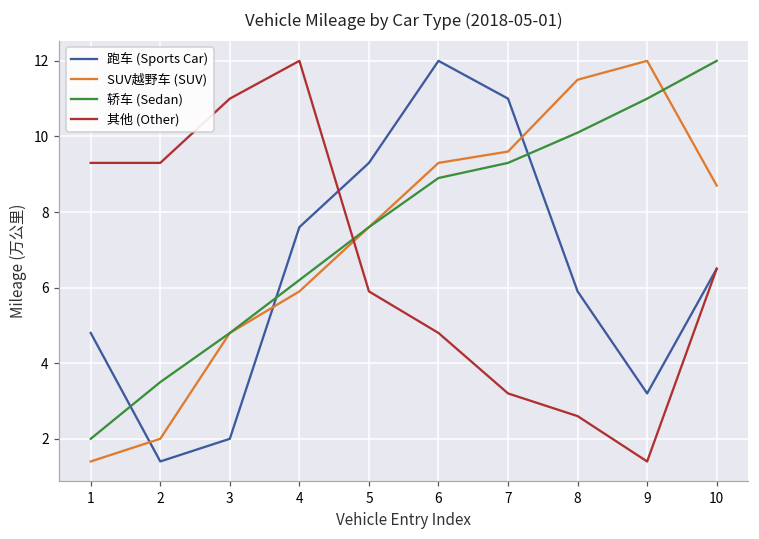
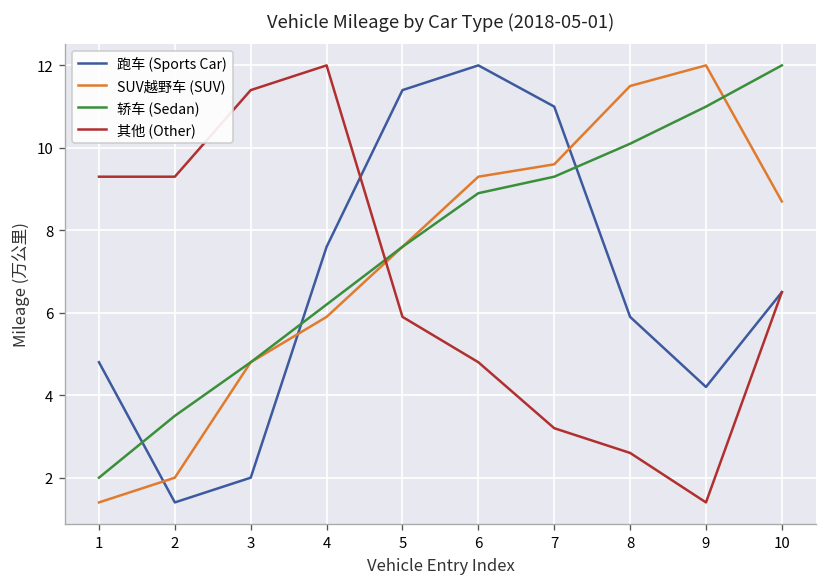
其他 (Other), 3: 11.0 -> 11.4
跑车 (Sports Car), 5: 9.3 -> 11.4
跑车 (Sports Car), 9: 3.2 -> 4.2
